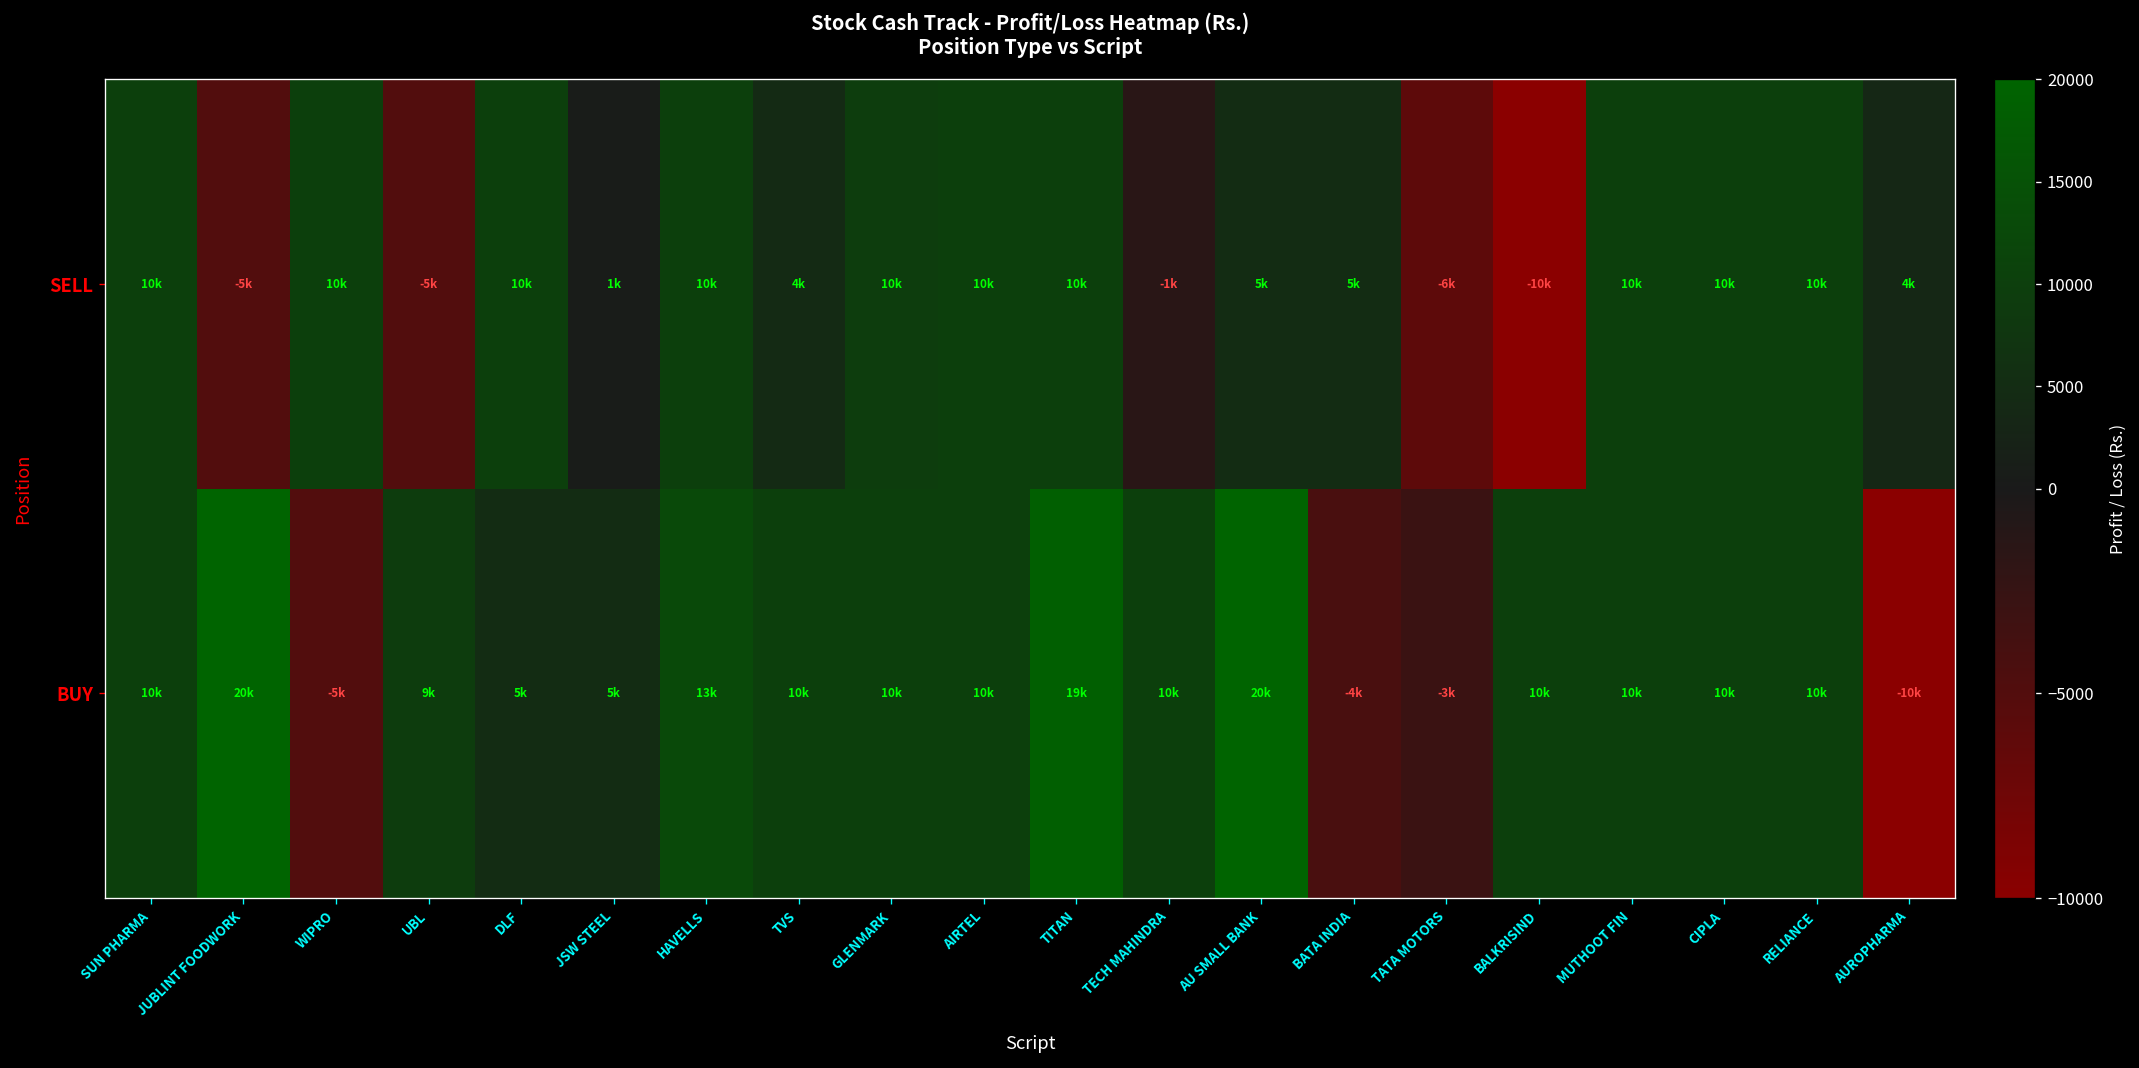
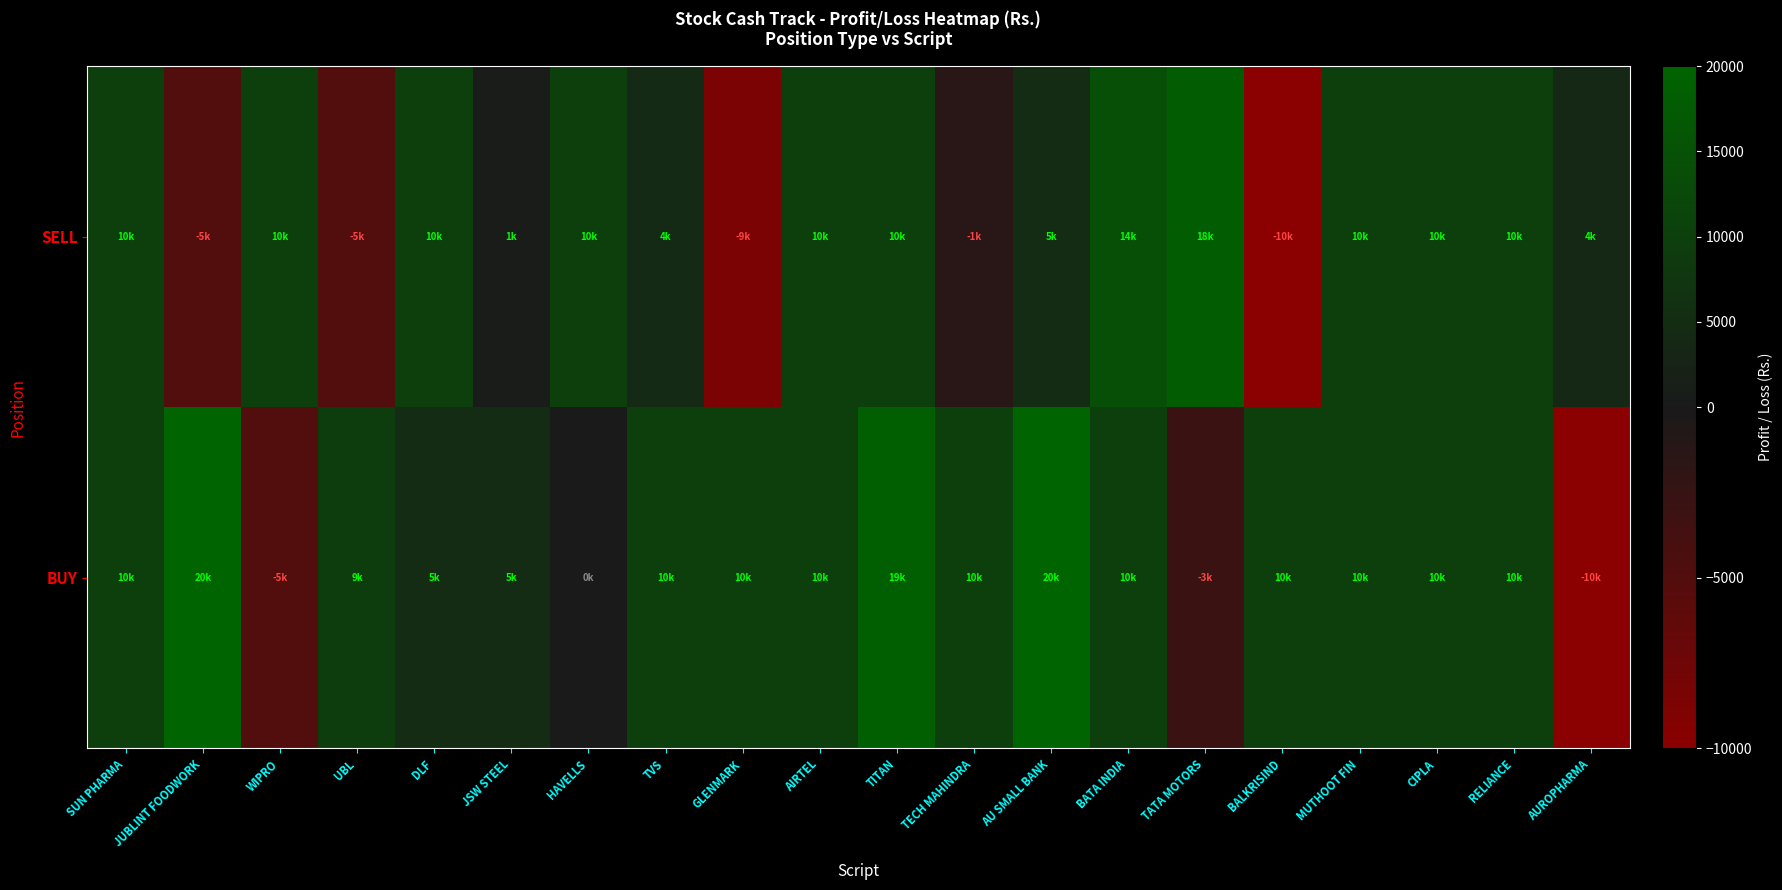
SELL, GLENMARK: 10k -> -9k
SELL, BATA INDIA: 5k -> 14k
SELL, TATA MOTORS: -6k -> 18k
BUY, HAVELLS: 13k -> 0k
BUY, BATA INDIA: -4k -> 10k
